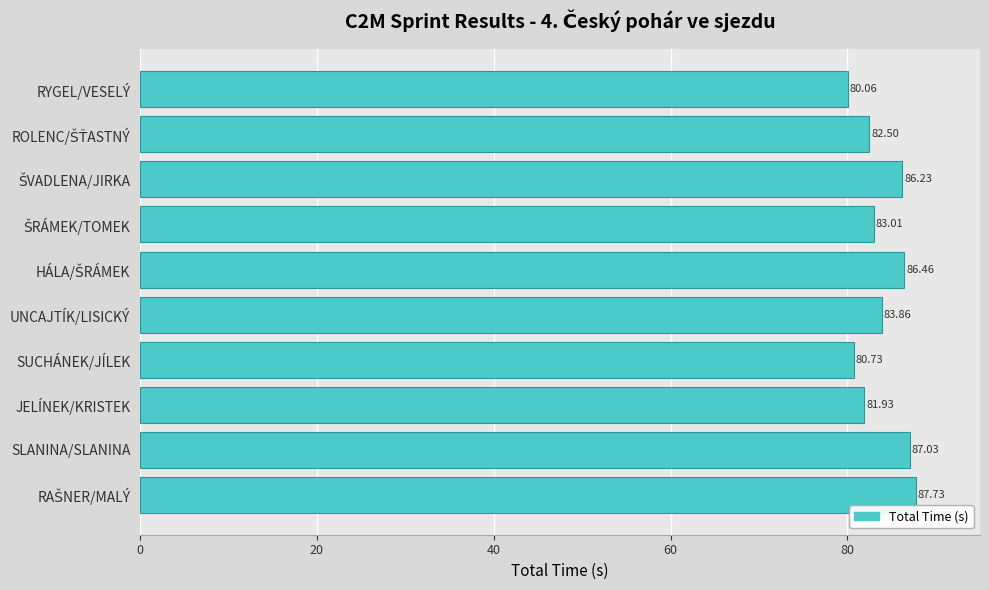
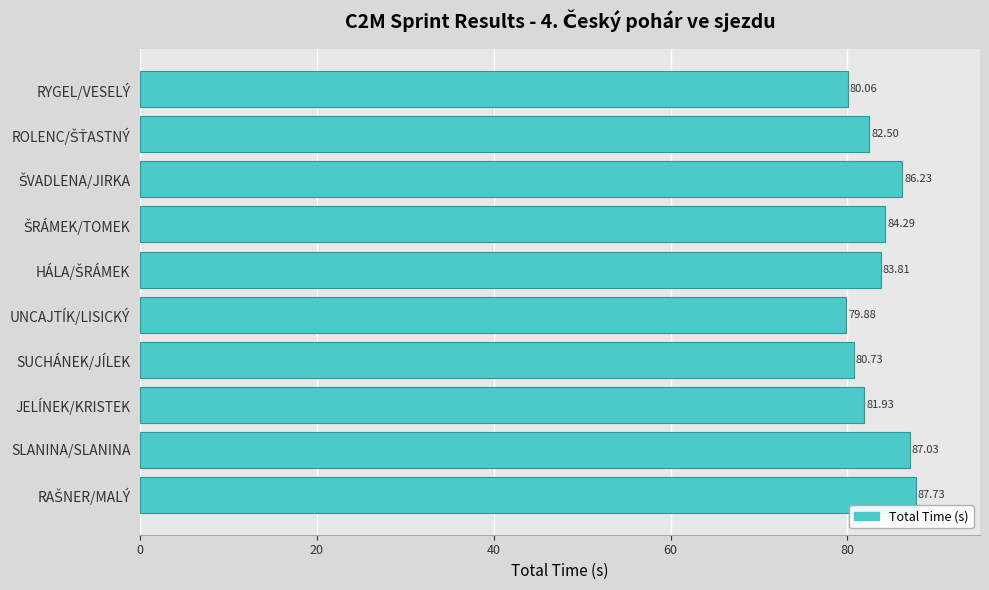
ŠRÁMEK/TOMEK: 83.01 -> 84.29
HÁLA/ŠRÁMEK: 86.46 -> 83.81
UNCAJTÍK/LISICKÝ: 83.86 -> 79.88
